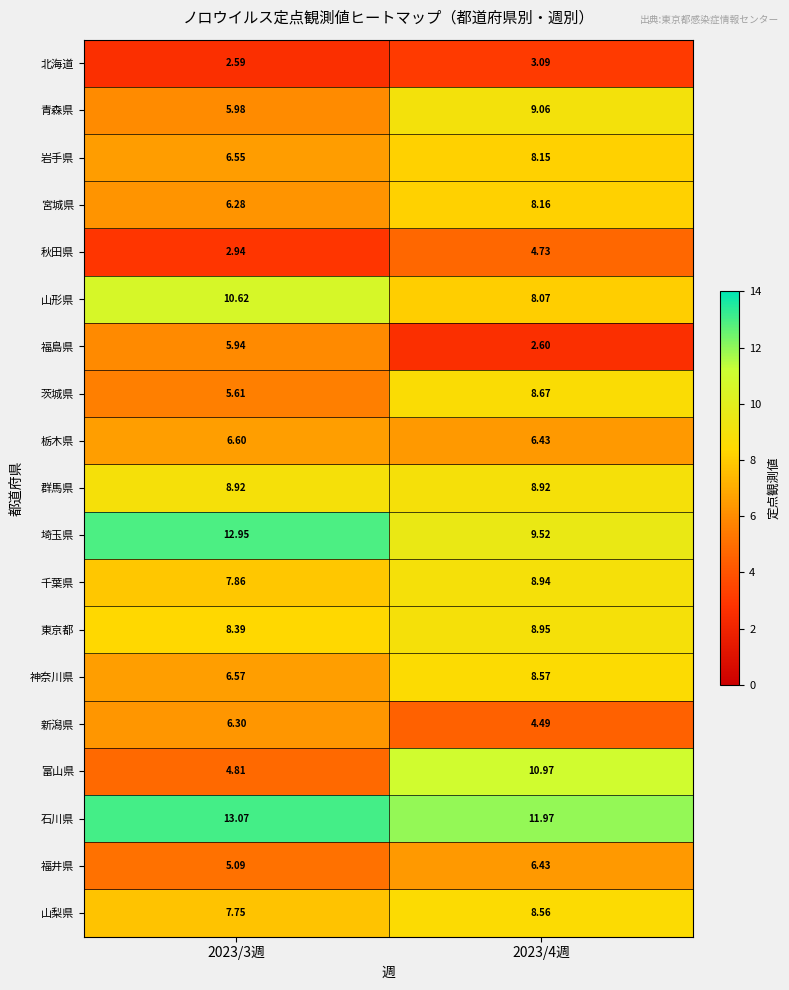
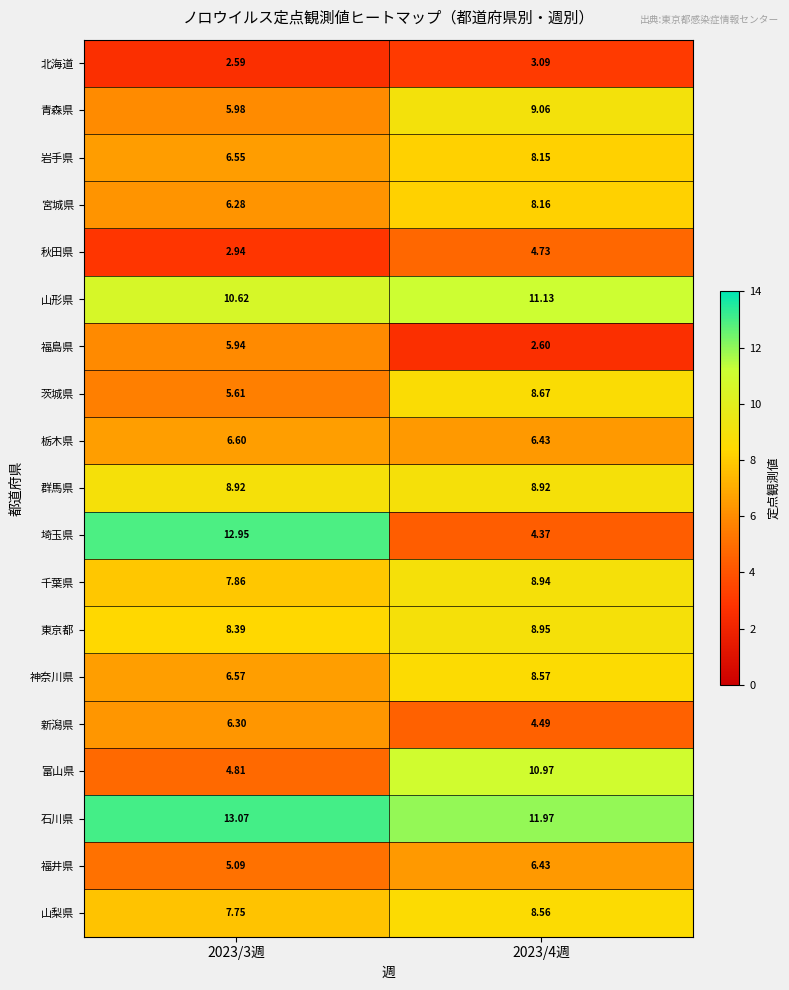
山形県, 2023/4週: 8.07 -> 11.13
埼玉県, 2023/4週: 9.52 -> 4.37
